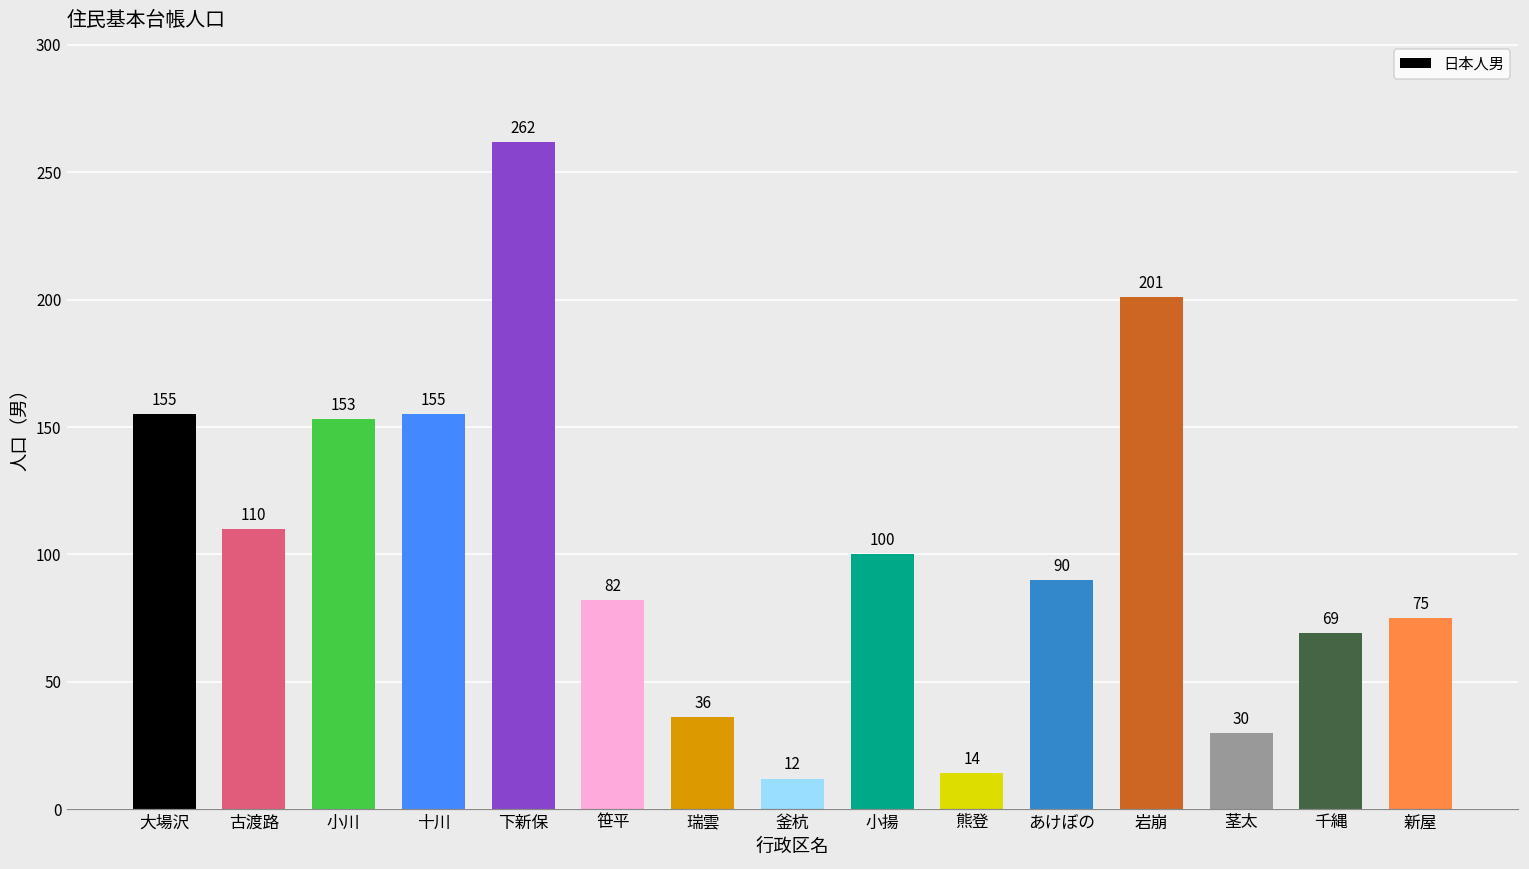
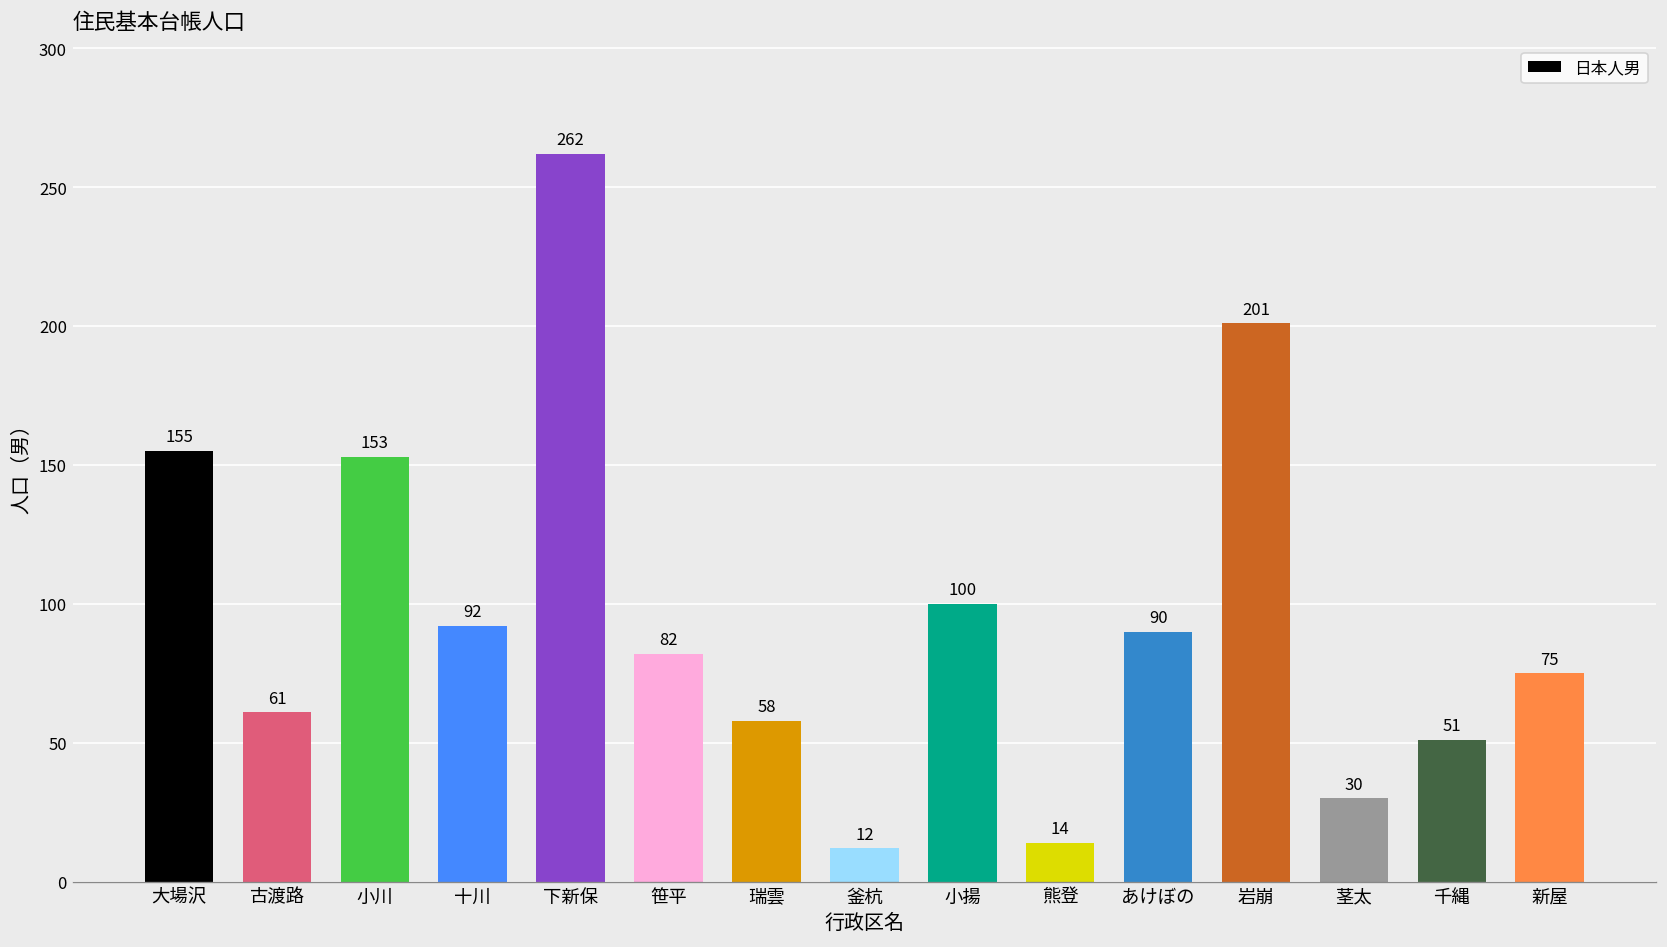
古渡路: 110 -> 61
十川: 155 -> 92
瑞雲: 36 -> 58
千縄: 69 -> 51
